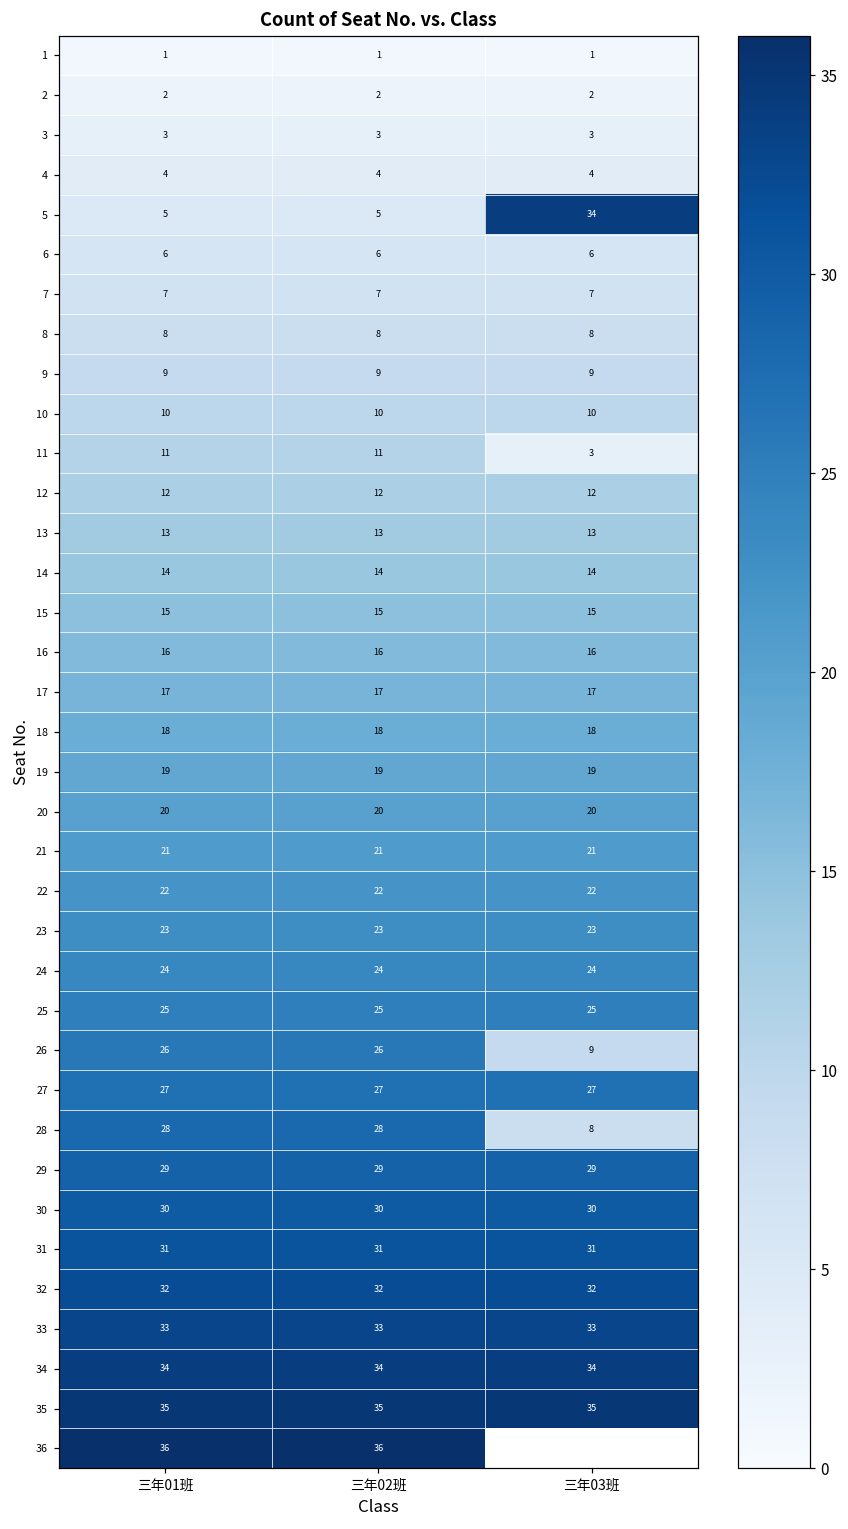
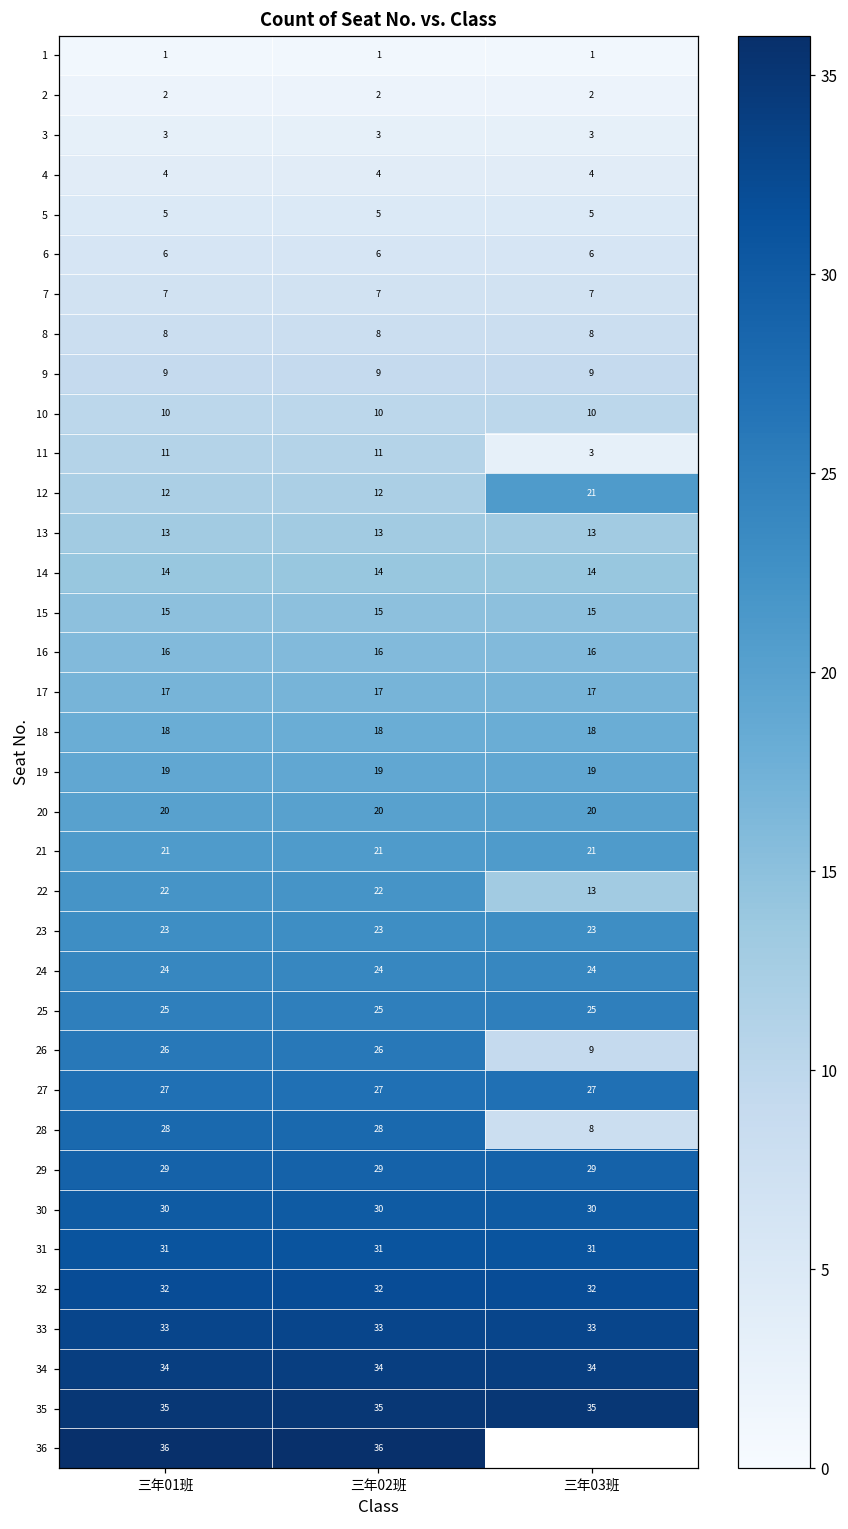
5, 三年03班: 34 -> 5
12, 三年03班: 12 -> 21
22, 三年03班: 22 -> 13
